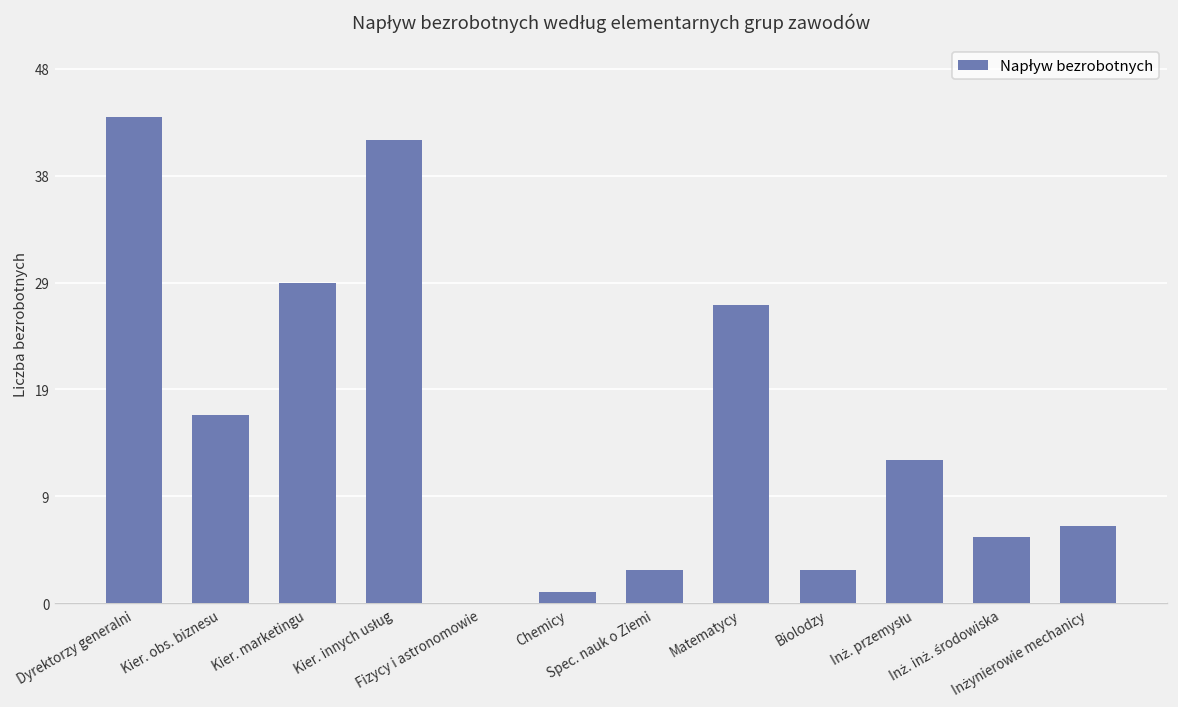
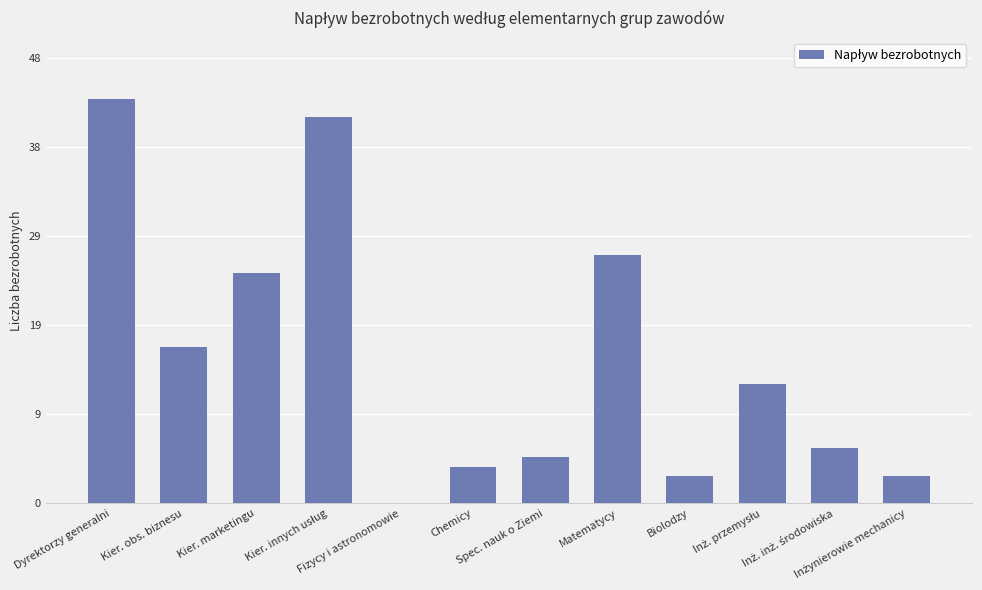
Kier. marketingu: 29 -> 25
Chemicy: 1 -> 4
Spec. nauk o Ziemi: 3 -> 5
Inżynierowie mechanicy: 7 -> 3
